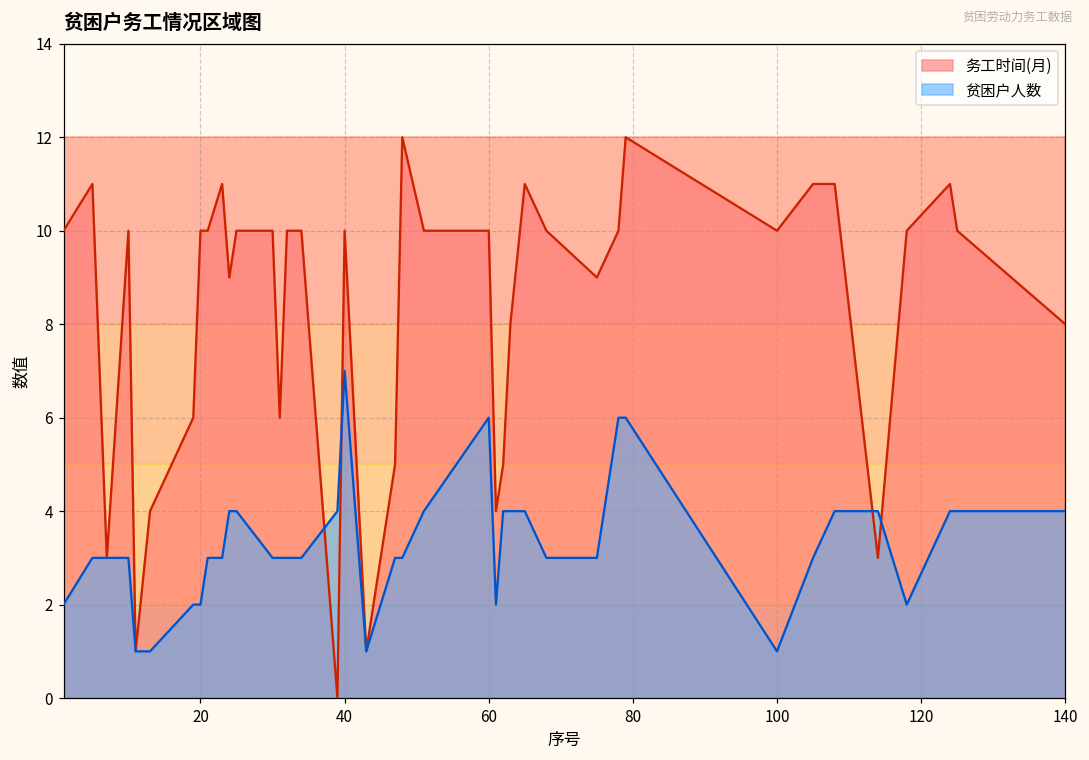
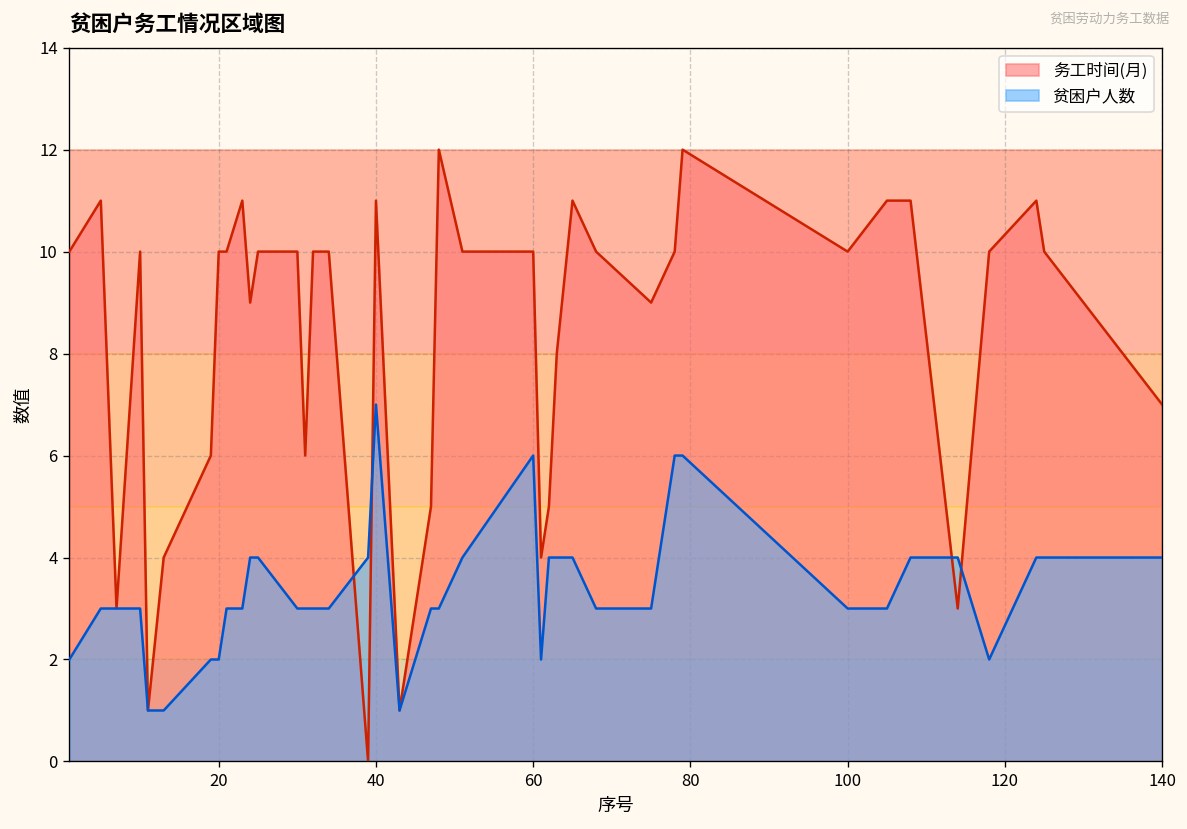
务工时间(月), 40: 10 -> 11
贫困户人数, 100: 1 -> 3
务工时间(月), 140: 8 -> 7
